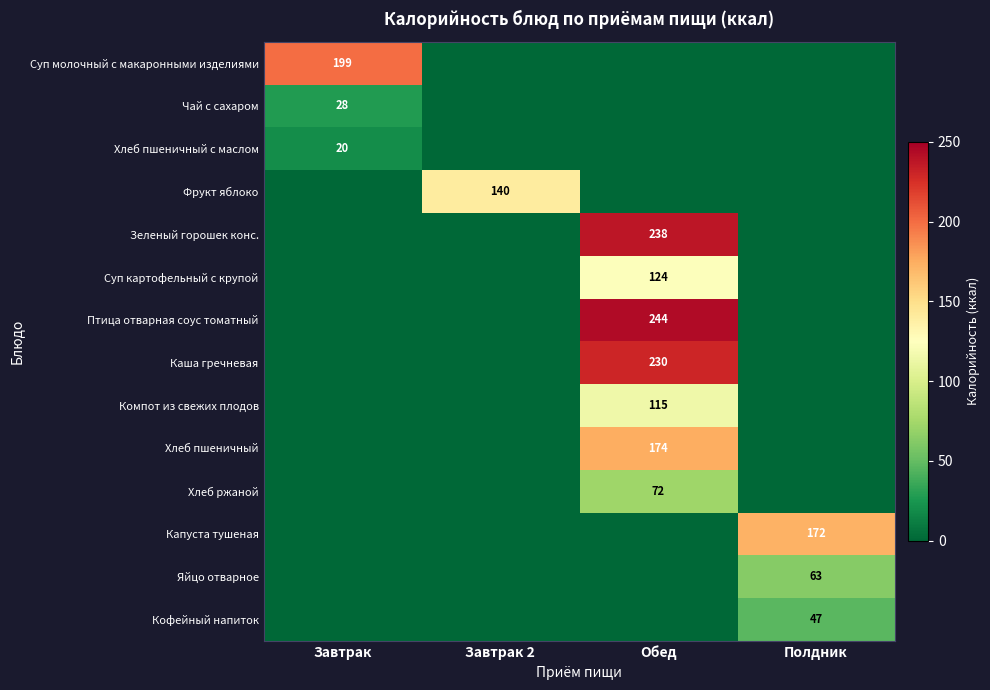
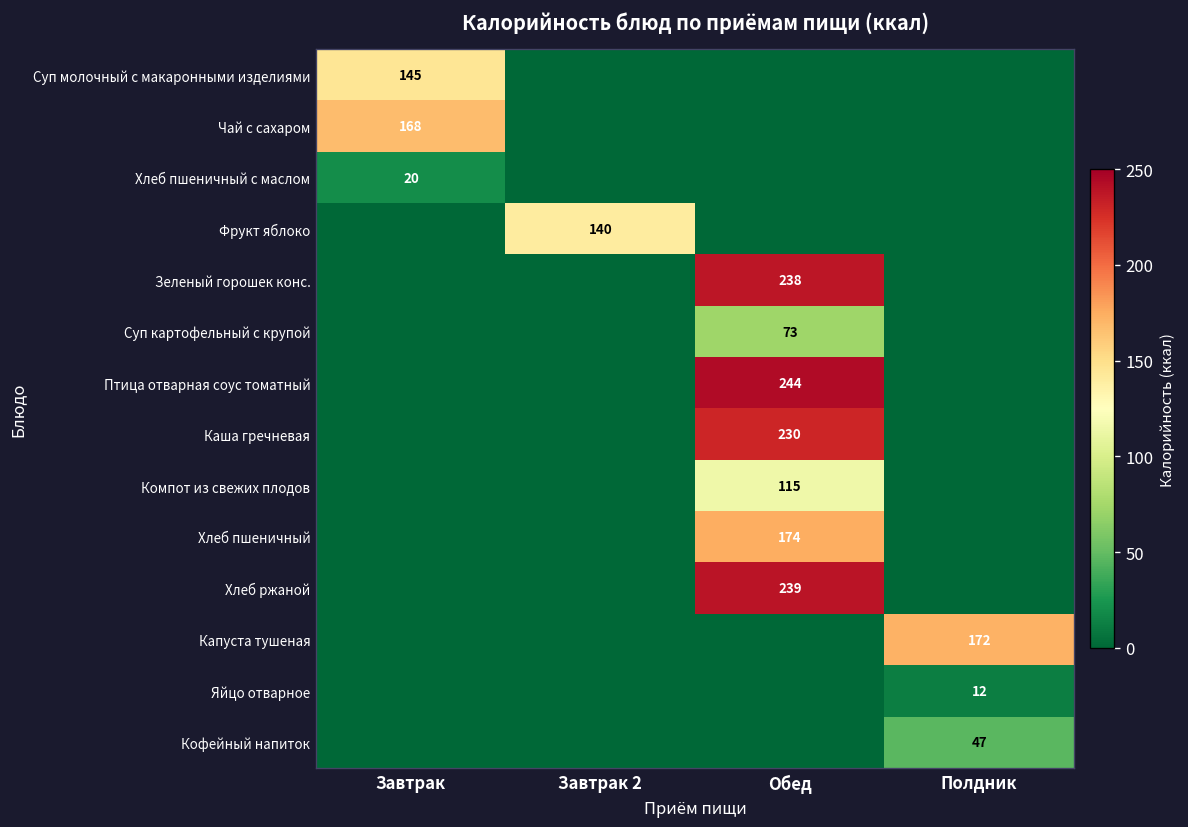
Суп молочный с макаронными изделиями, Завтрак: 199 -> 145
Чай с сахаром, Завтрак: 28 -> 168
Суп картофельный с крупой, Обед: 124 -> 73
Хлеб ржаной, Обед: 72 -> 239
Яйцо отварное, Полдник: 63 -> 12
